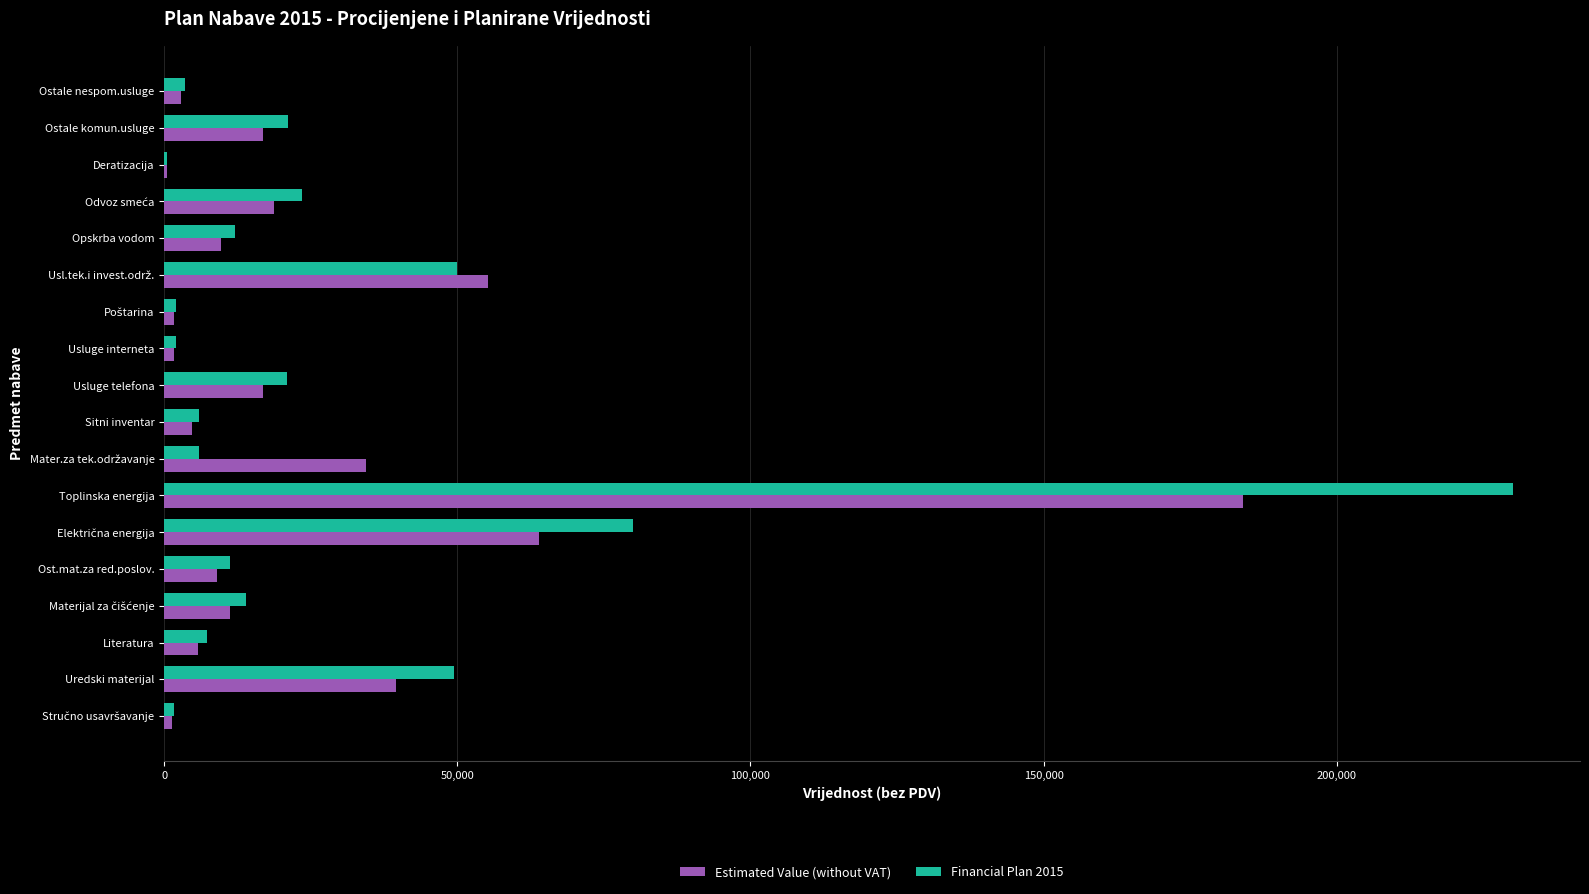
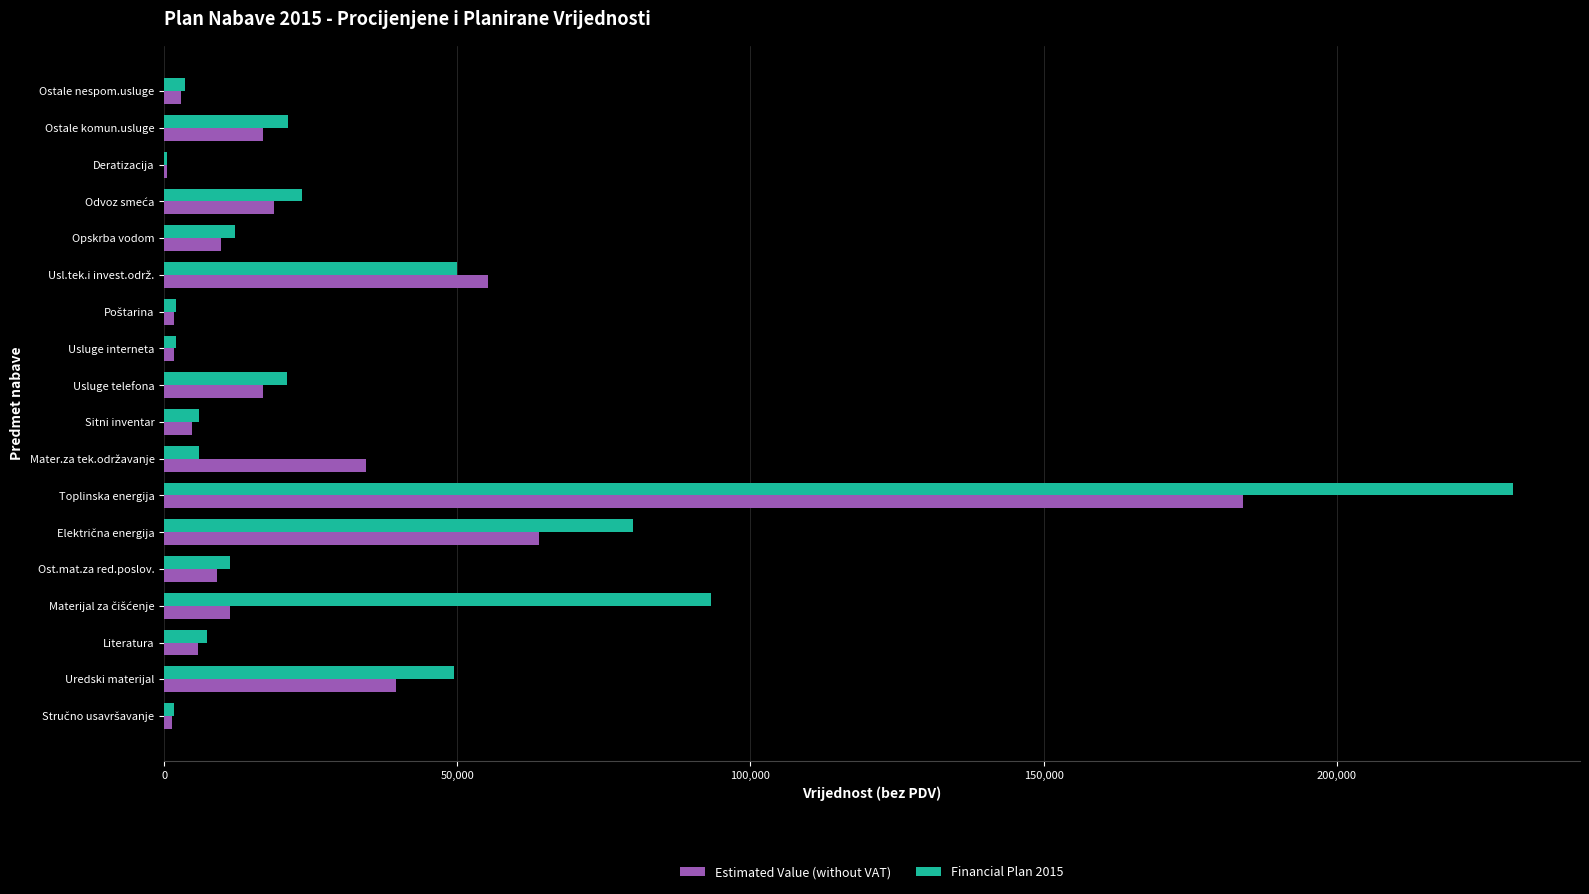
Financial Plan 2015, Materijal za čišćenje: 14,000 -> 93,000
